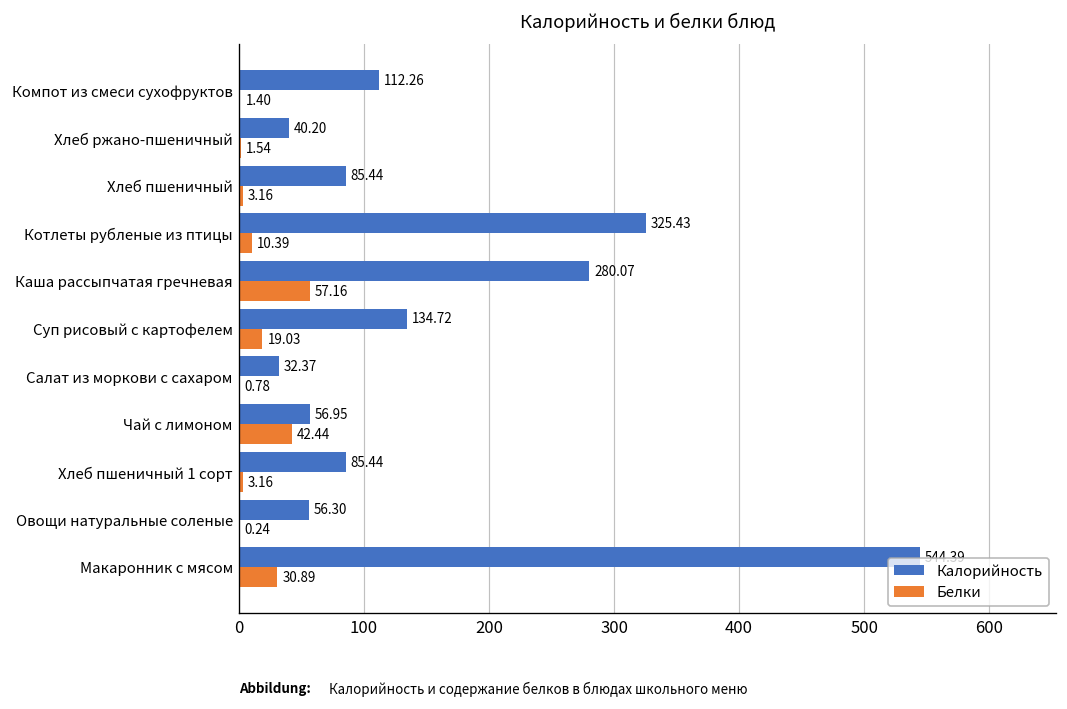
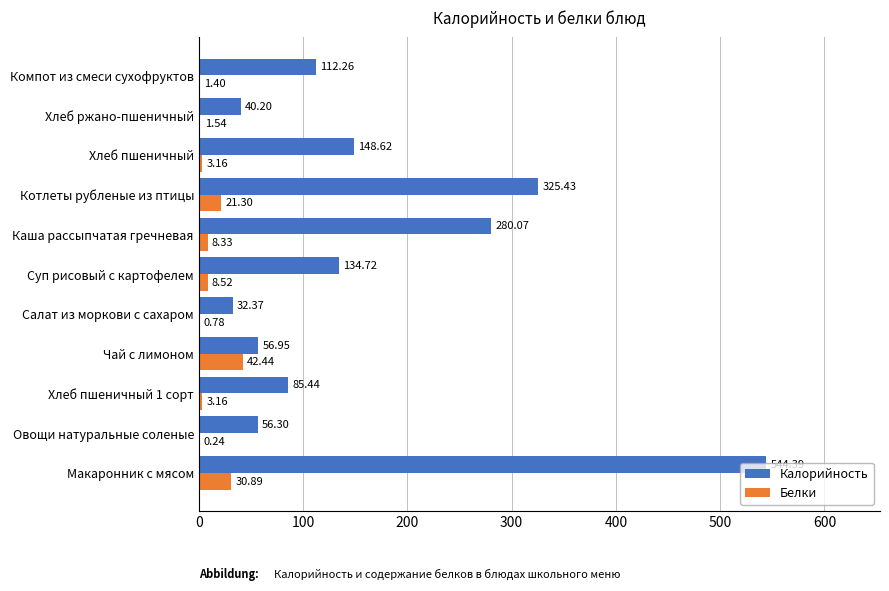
Калорийность, Хлеб пшеничный: 85.44 -> 148.62
Белки, Котлеты рубленые из птицы: 10.39 -> 21.30
Белки, Каша рассыпчатая гречневая: 57.16 -> 8.33
Белки, Суп рисовый с картофелем: 19.03 -> 8.52
